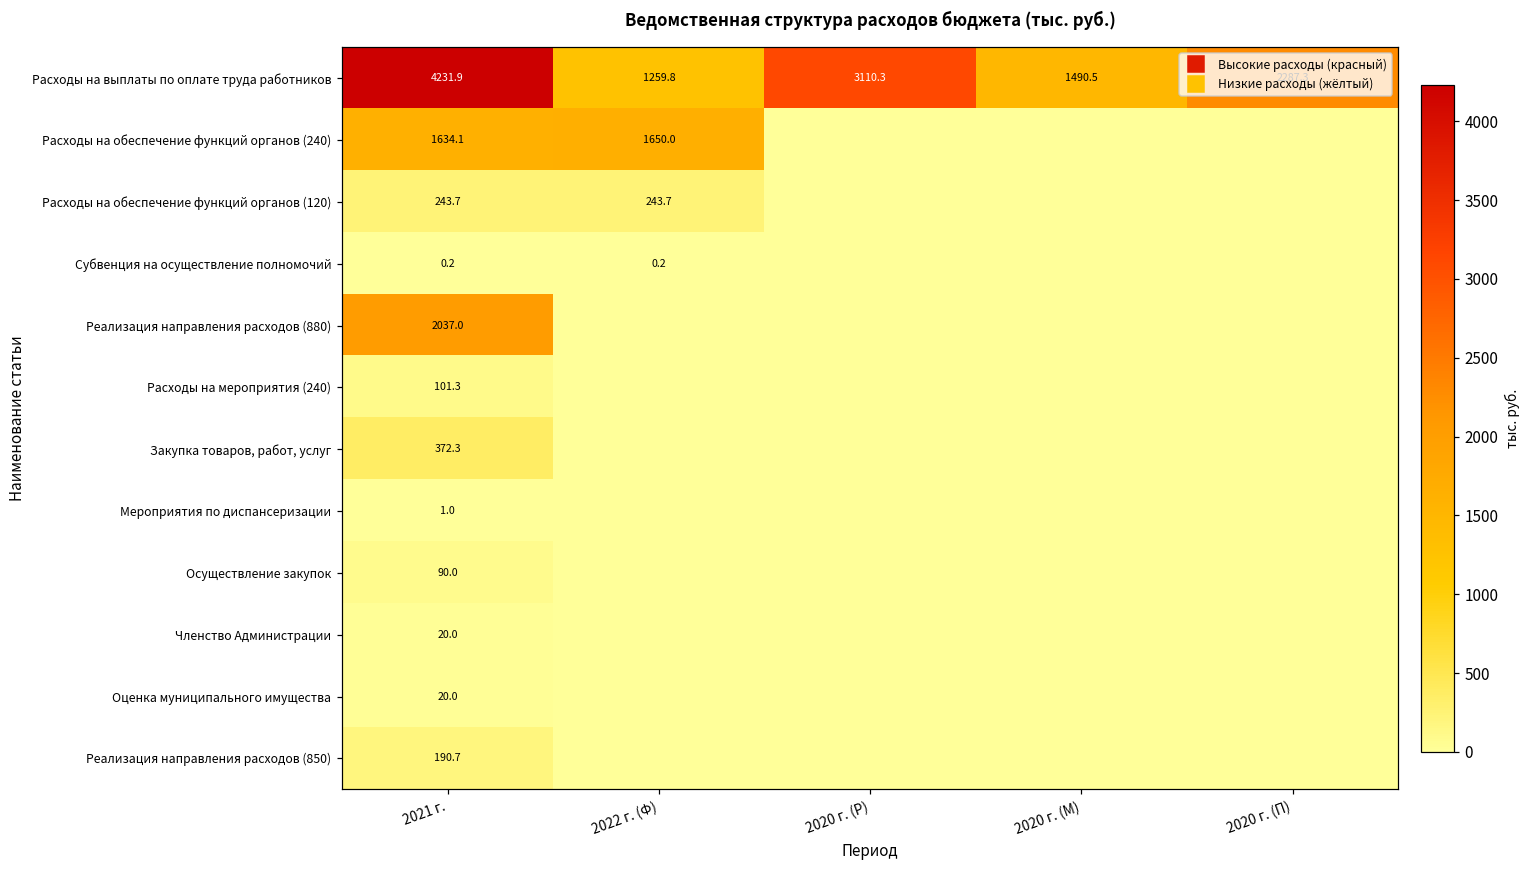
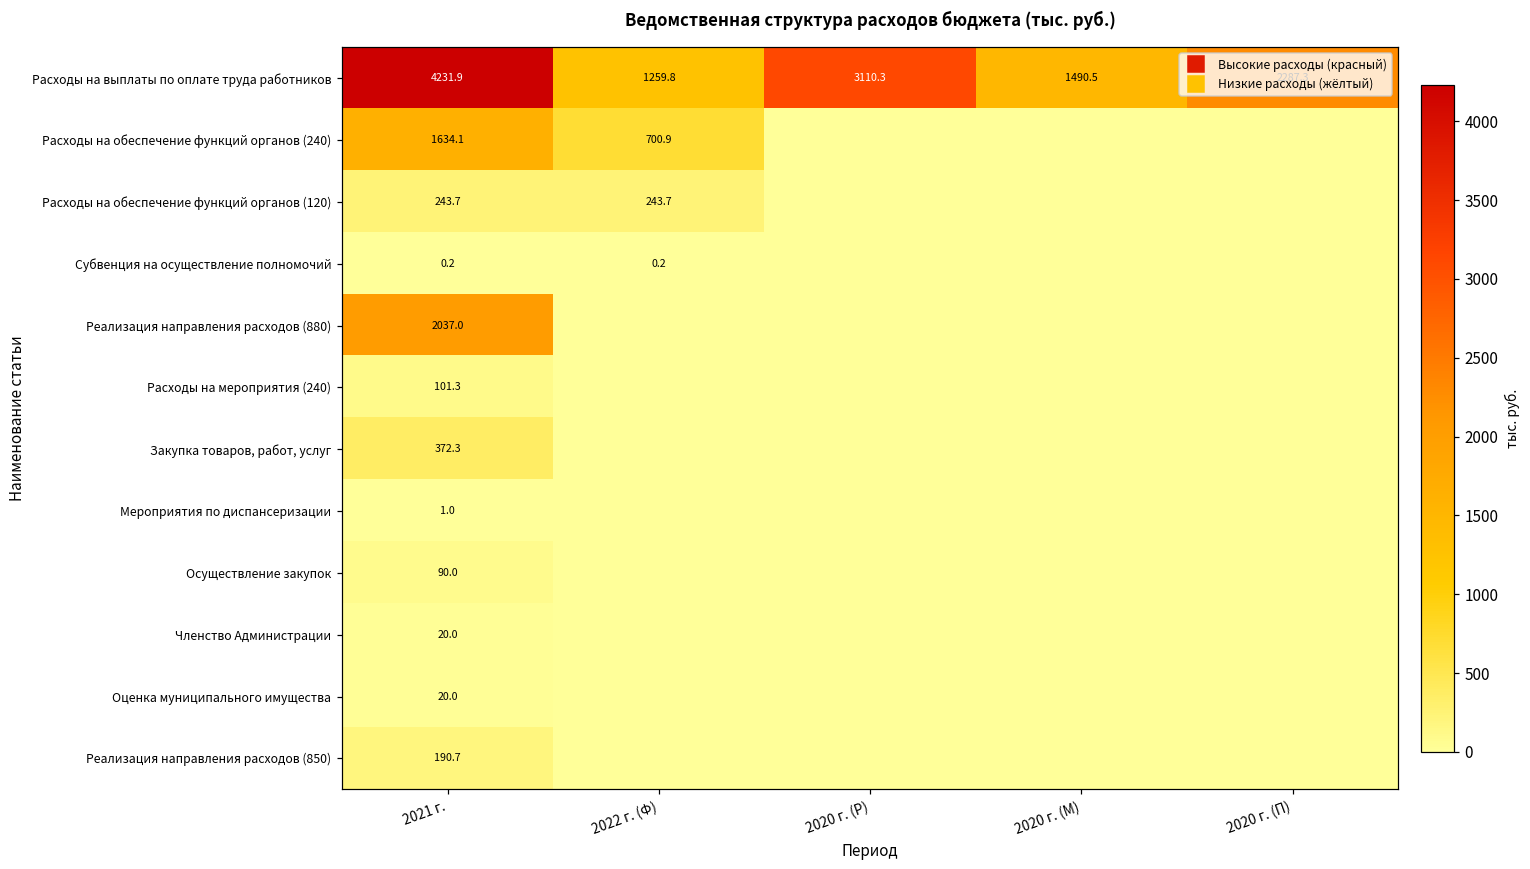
Расходы на обеспечение функций органов (240), 2022 г. (Ф): 1650.0 -> 700.9
